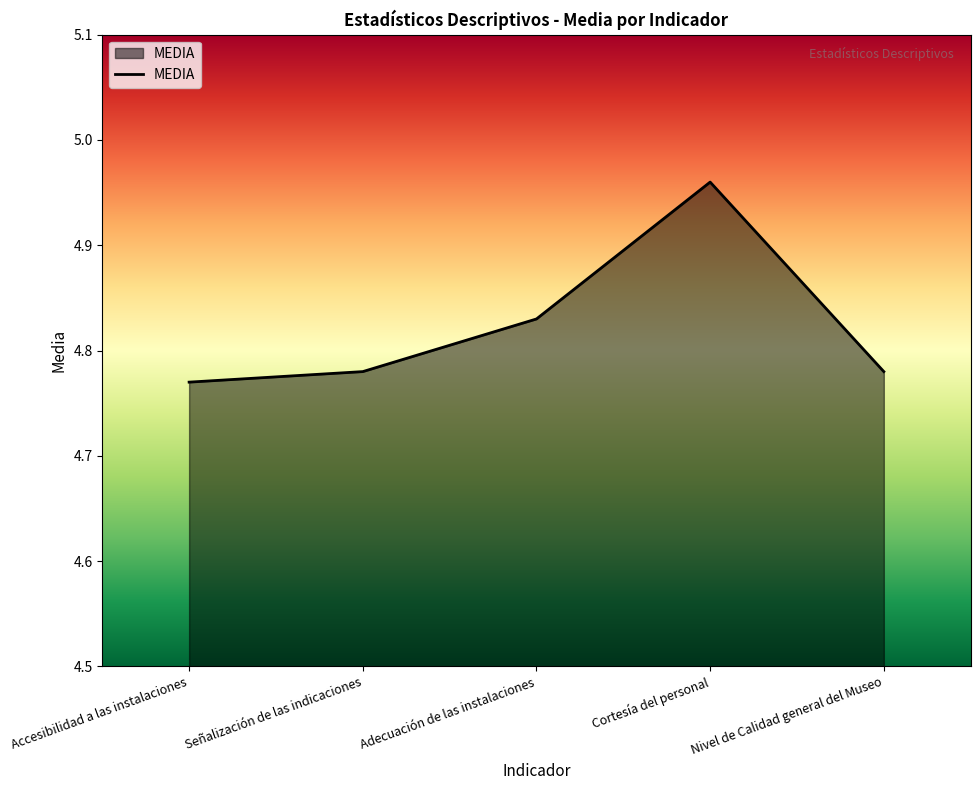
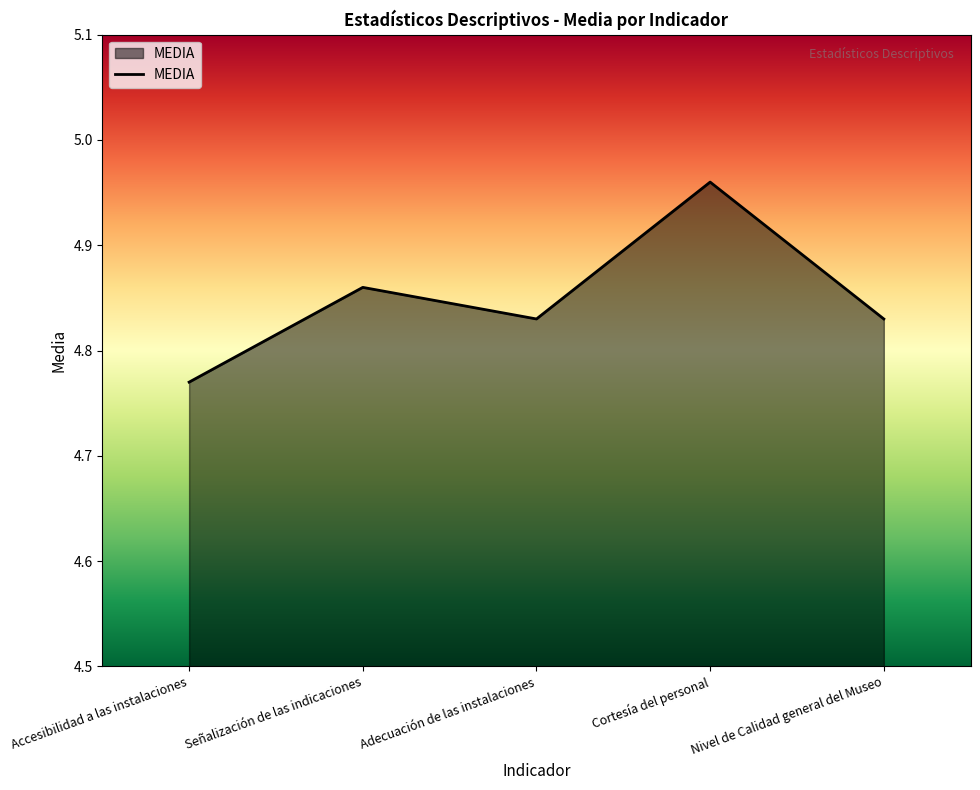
Señalización de las indicaciones: 4.78 -> 4.86
Nivel de Calidad general del Museo: 4.78 -> 4.83
